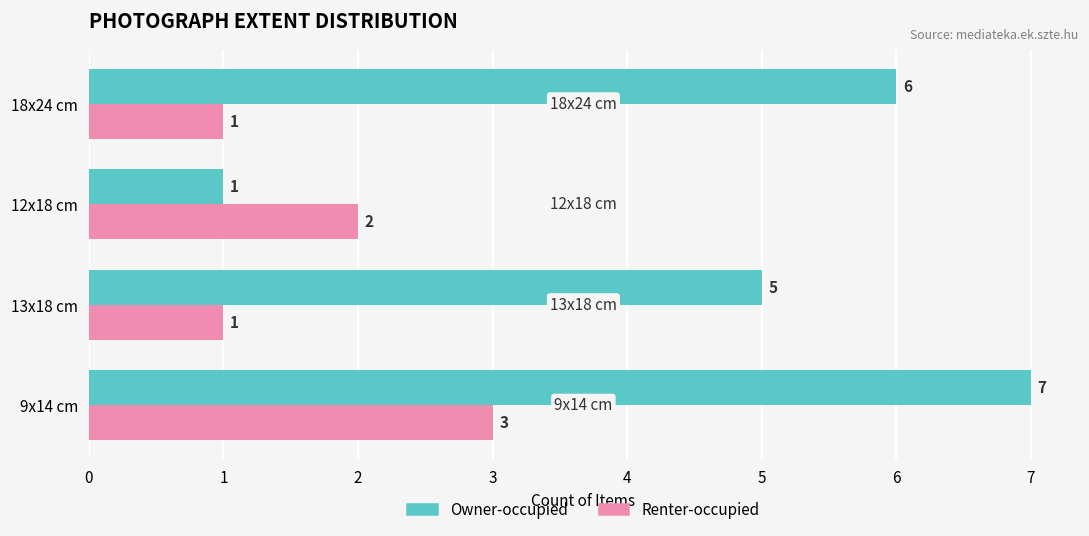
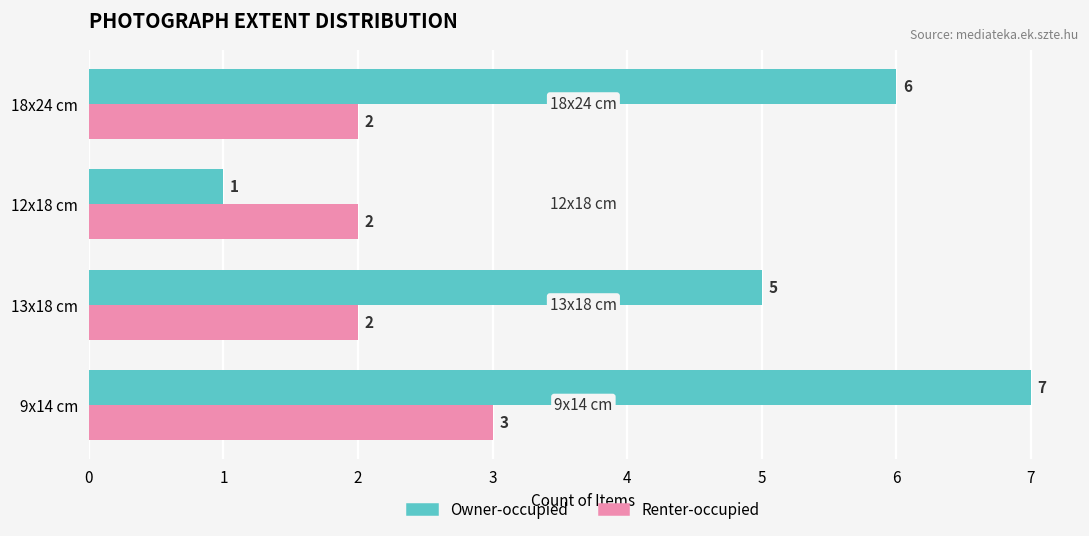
Renter-occupied, 18x24 cm: 1 -> 2
Renter-occupied, 13x18 cm: 1 -> 2
